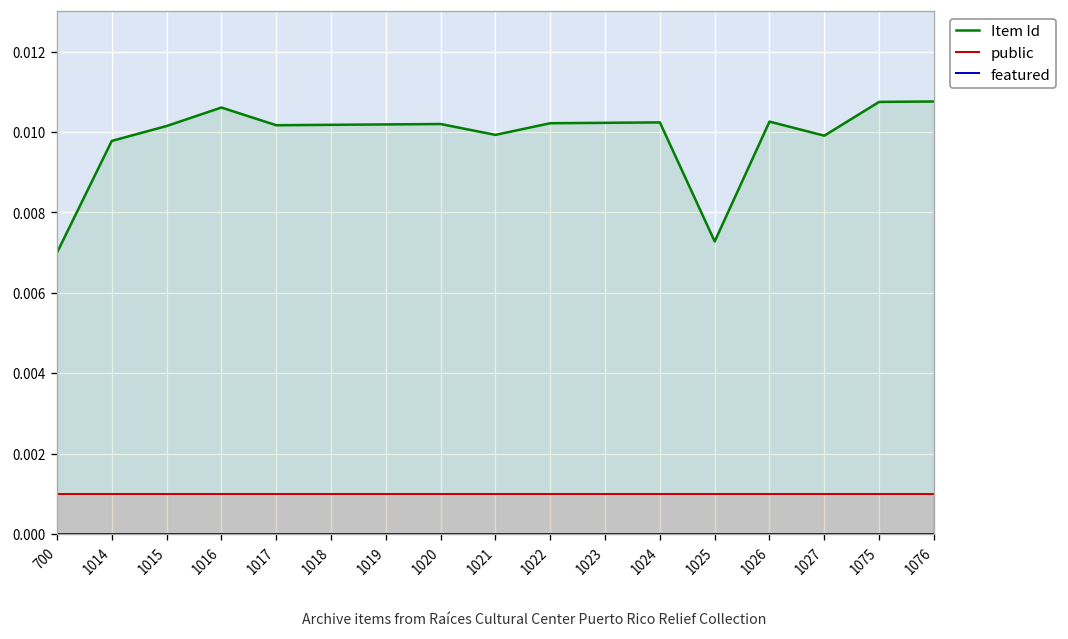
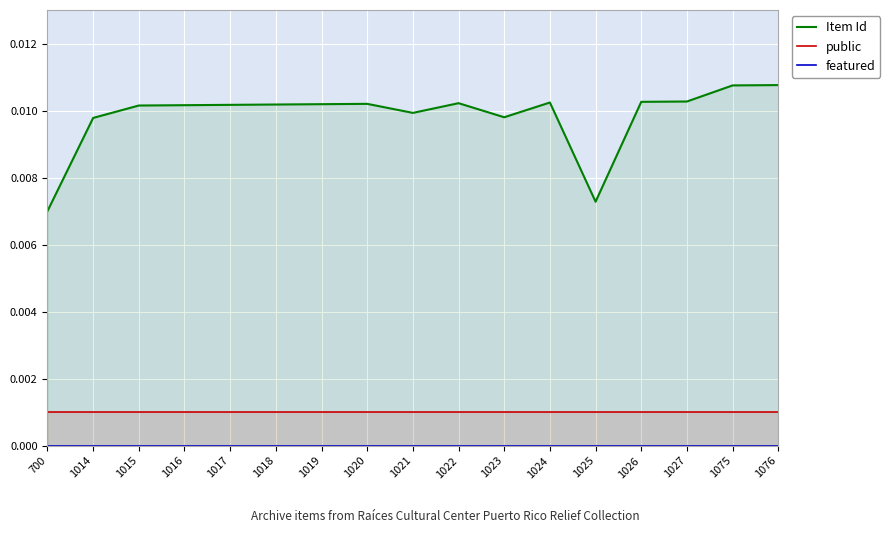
Item Id, 1016: 0.0106 -> 0.0102
Item Id, 1023: 0.0102 -> 0.0098
Item Id, 1027: 0.0099 -> 0.0103
